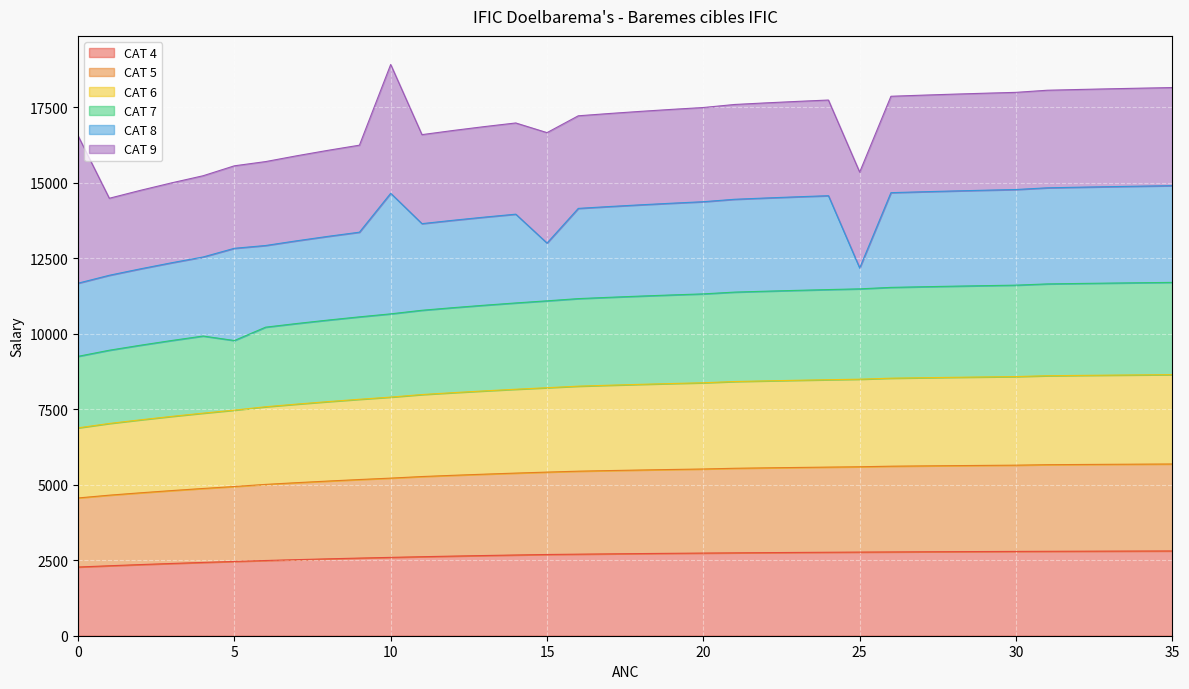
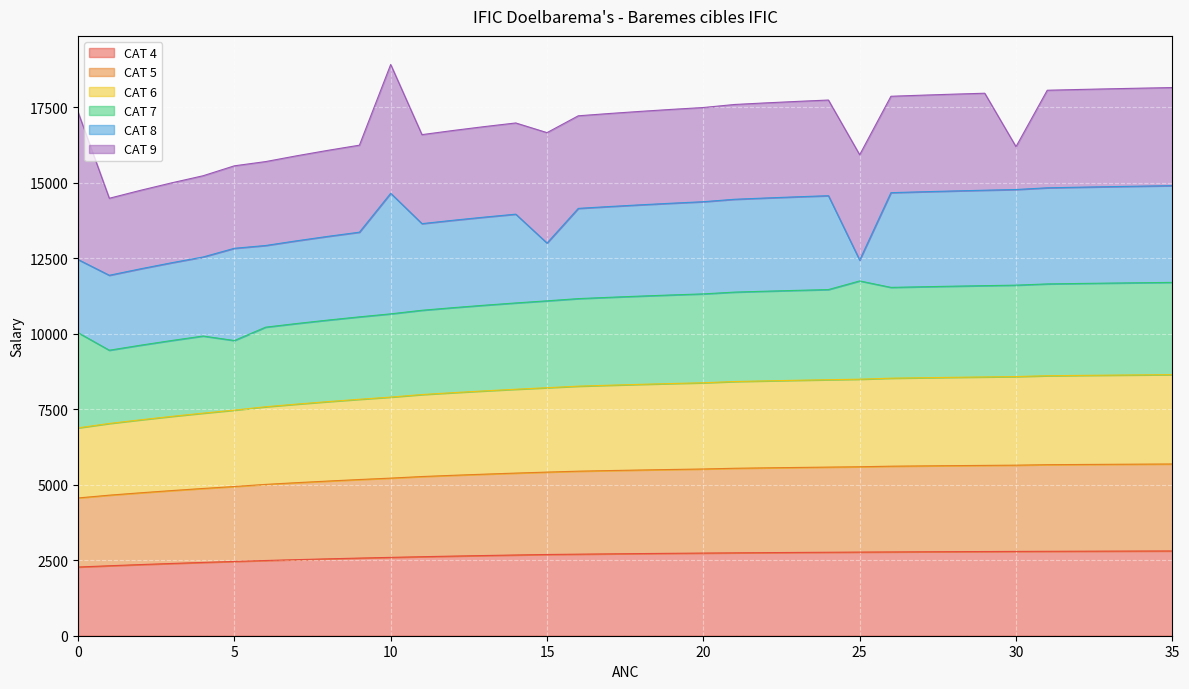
CAT 7, 0: 2400 -> 3200
CAT 7, 25: 3000 -> 3300
CAT 9, 25: 3200 -> 3500
CAT 9, 30: 3200 -> 1400
